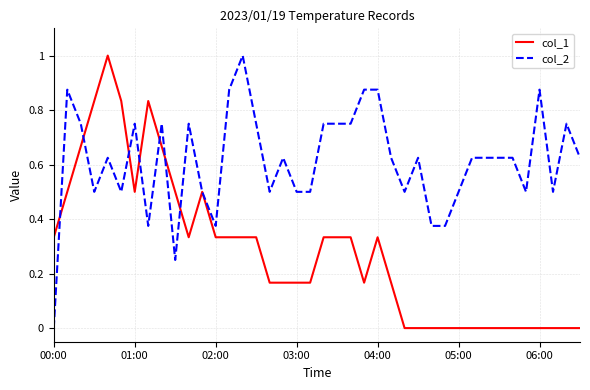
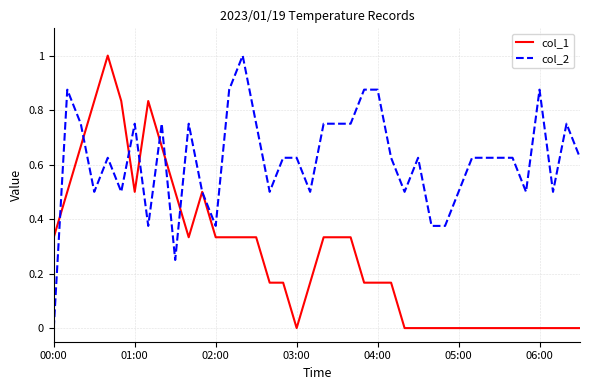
col_1, 03:00: 0.17 -> 0.00
col_2, 03:00: 0.50 -> 0.63
col_1, 04:00: 0.33 -> 0.17
